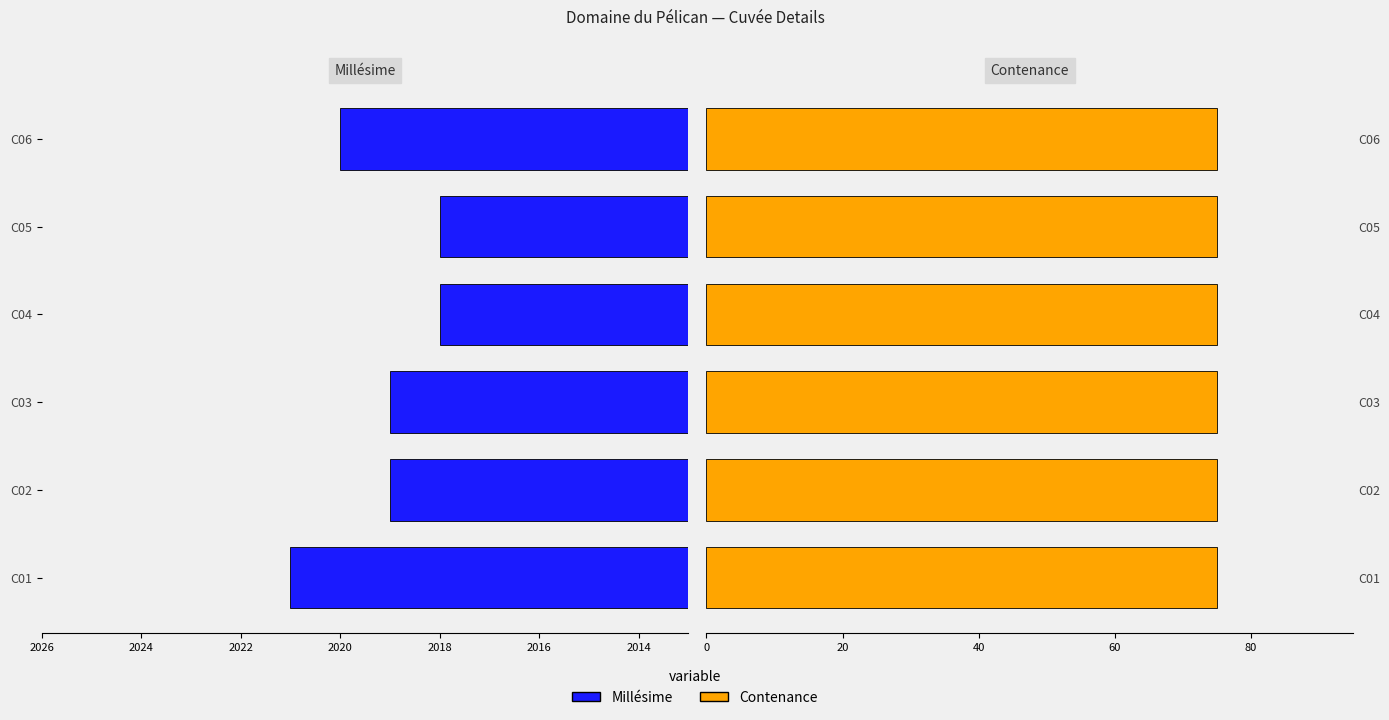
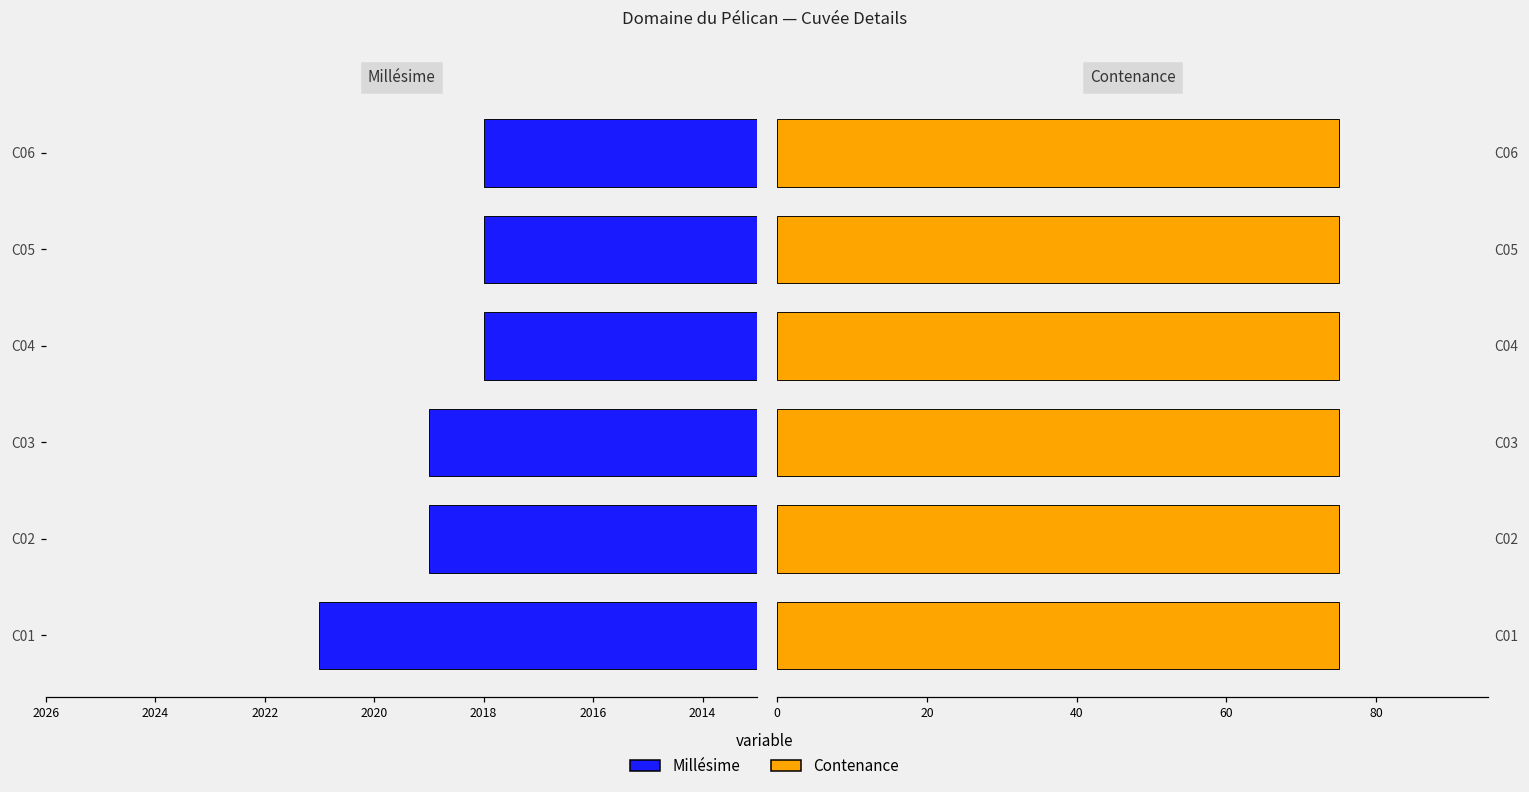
Millésime, C06: 2020 -> 2018
